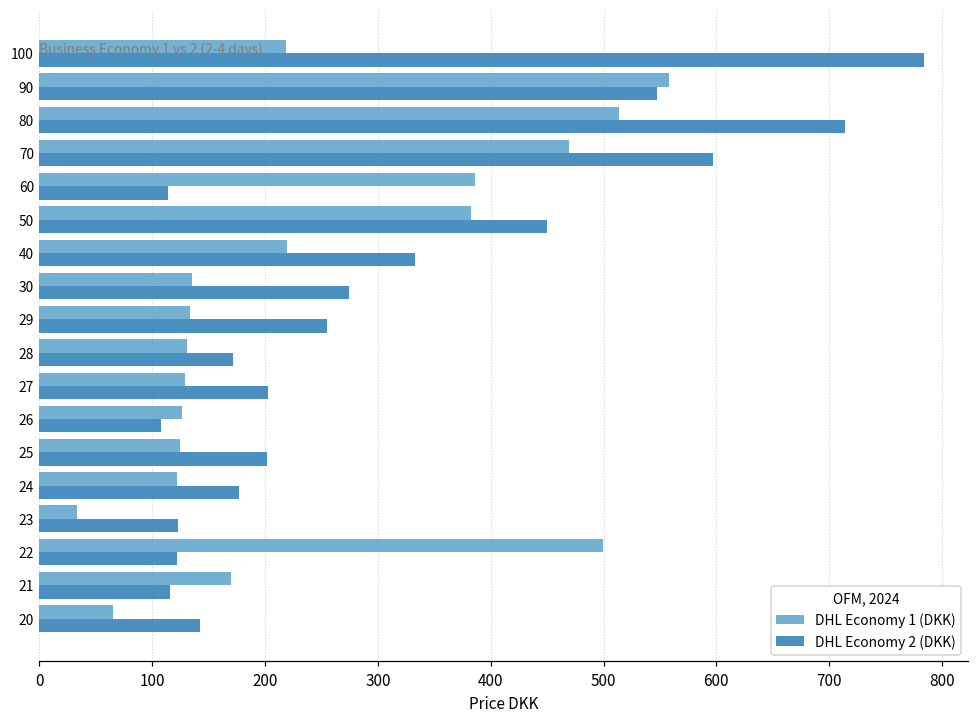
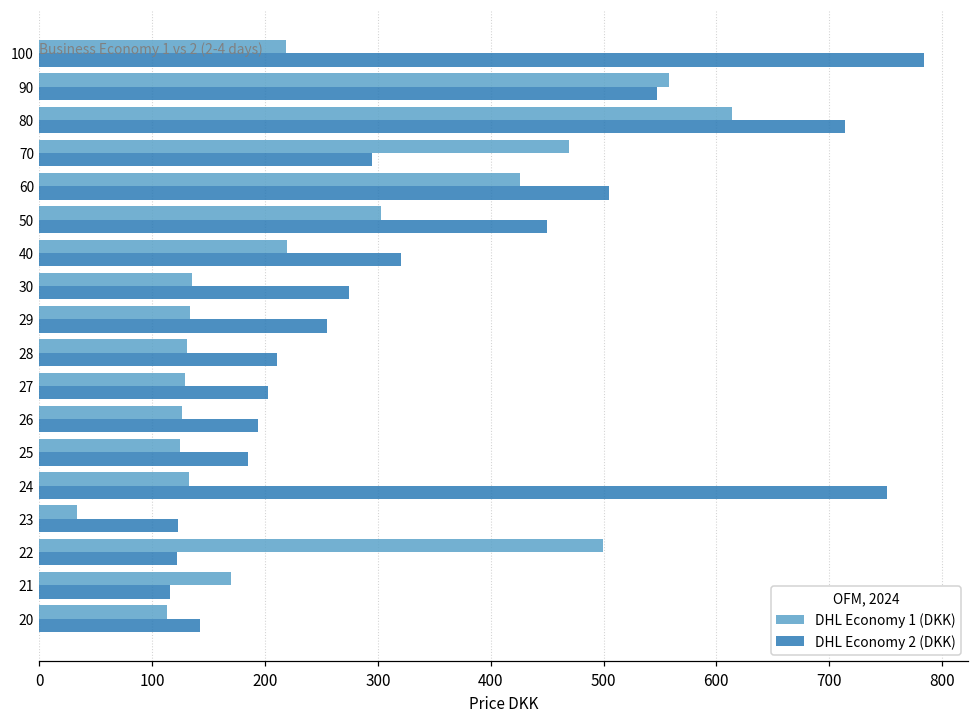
DHL Economy 1 (DKK), 80: 514 -> 614
DHL Economy 2 (DKK), 70: 597 -> 295
DHL Economy 1 (DKK), 60: 386 -> 426
DHL Economy 2 (DKK), 60: 114 -> 505
DHL Economy 1 (DKK), 50: 382 -> 302
DHL Economy 2 (DKK), 40: 333 -> 320
DHL Economy 2 (DKK), 28: 172 -> 211
DHL Economy 2 (DKK), 26: 107 -> 194
DHL Economy 2 (DKK), 25: 202 -> 185
DHL Economy 1 (DKK), 24: 122 -> 132
DHL Economy 2 (DKK), 24: 177 -> 751
DHL Economy 1 (DKK), 20: 65 -> 113
